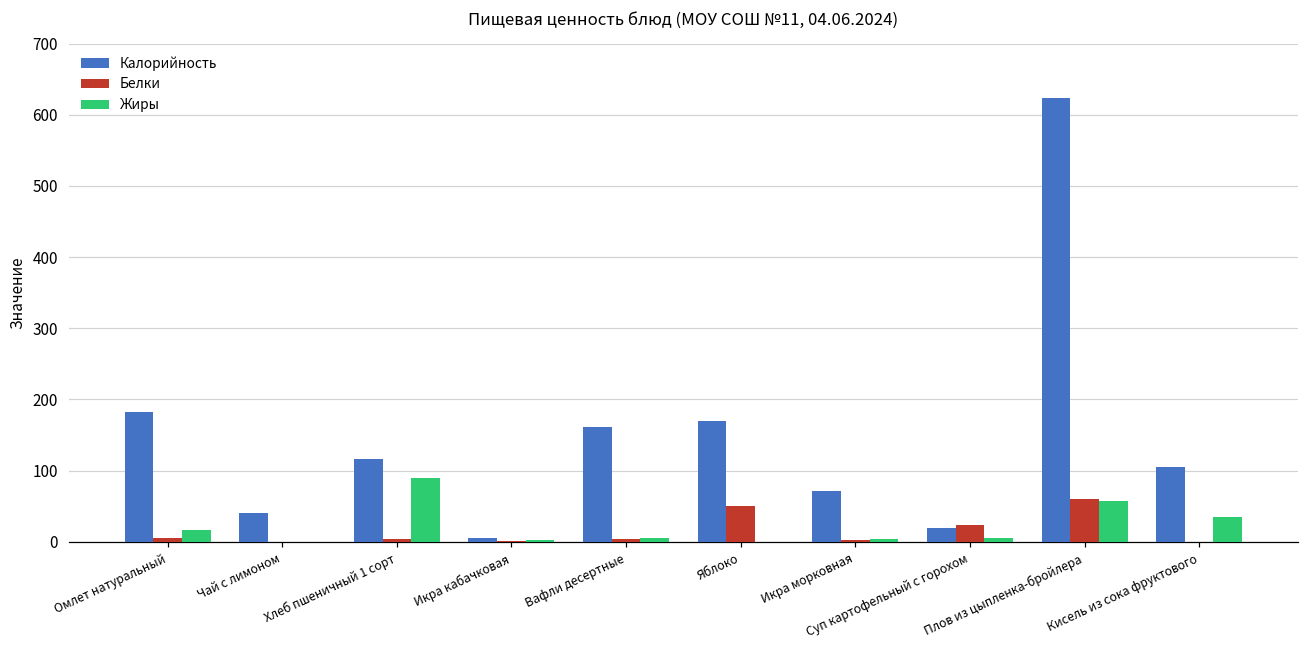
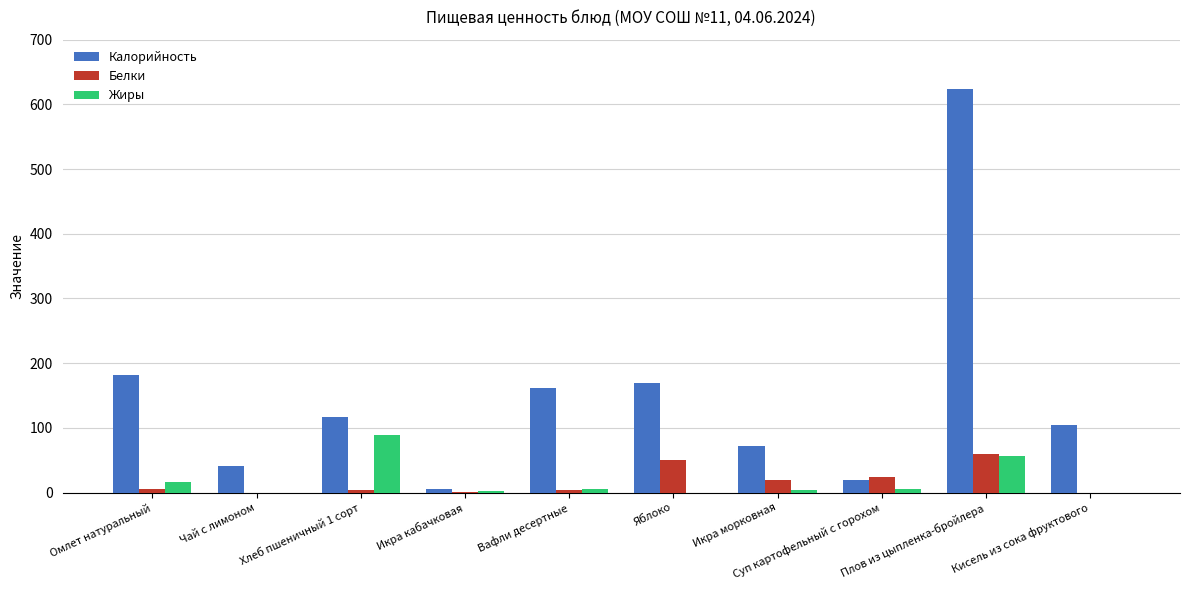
Белки, Икра морковная: 0 -> 20
Жиры, Кисель из сока фруктового: 40 -> 0
